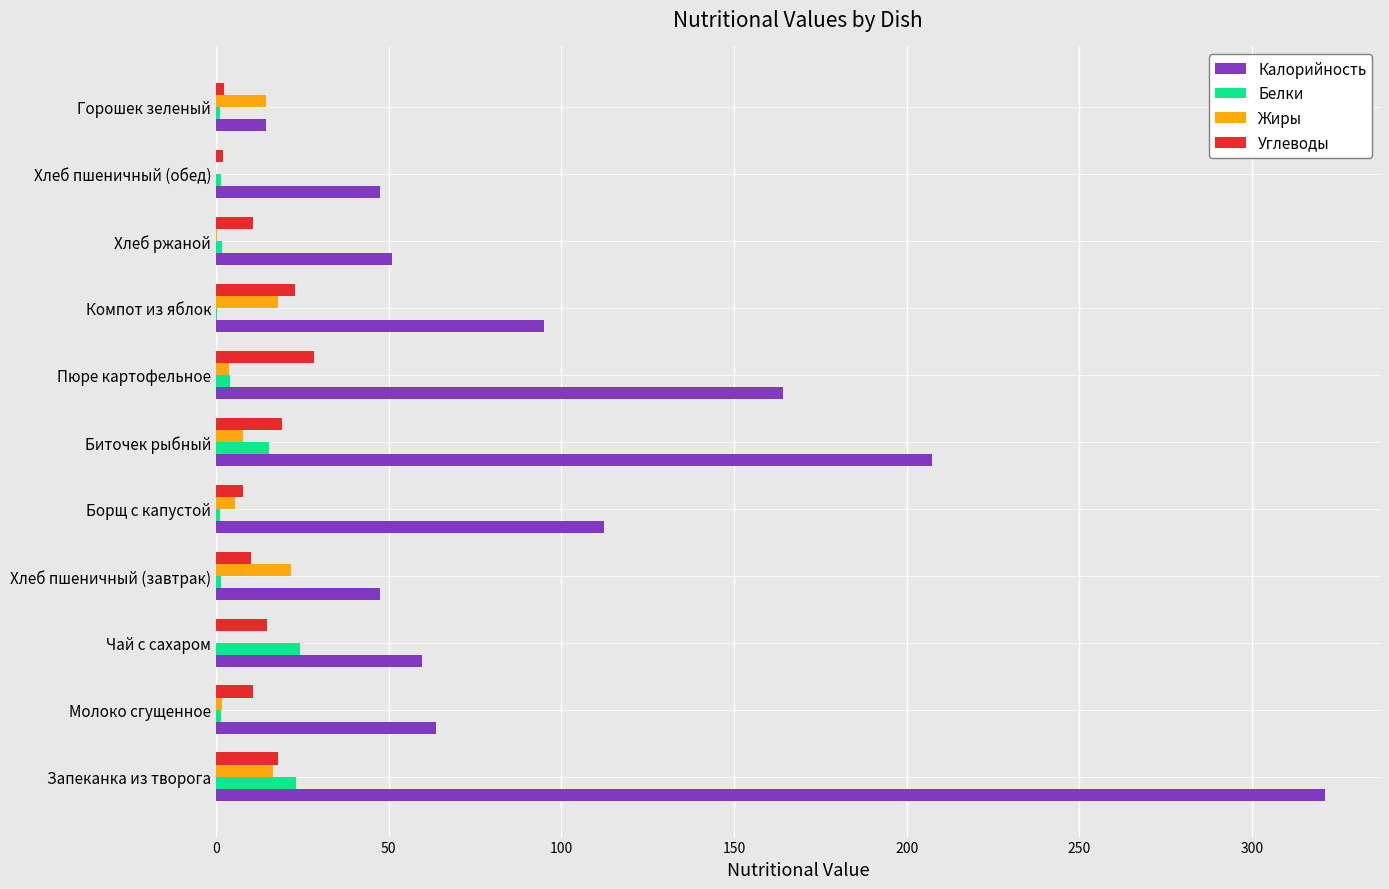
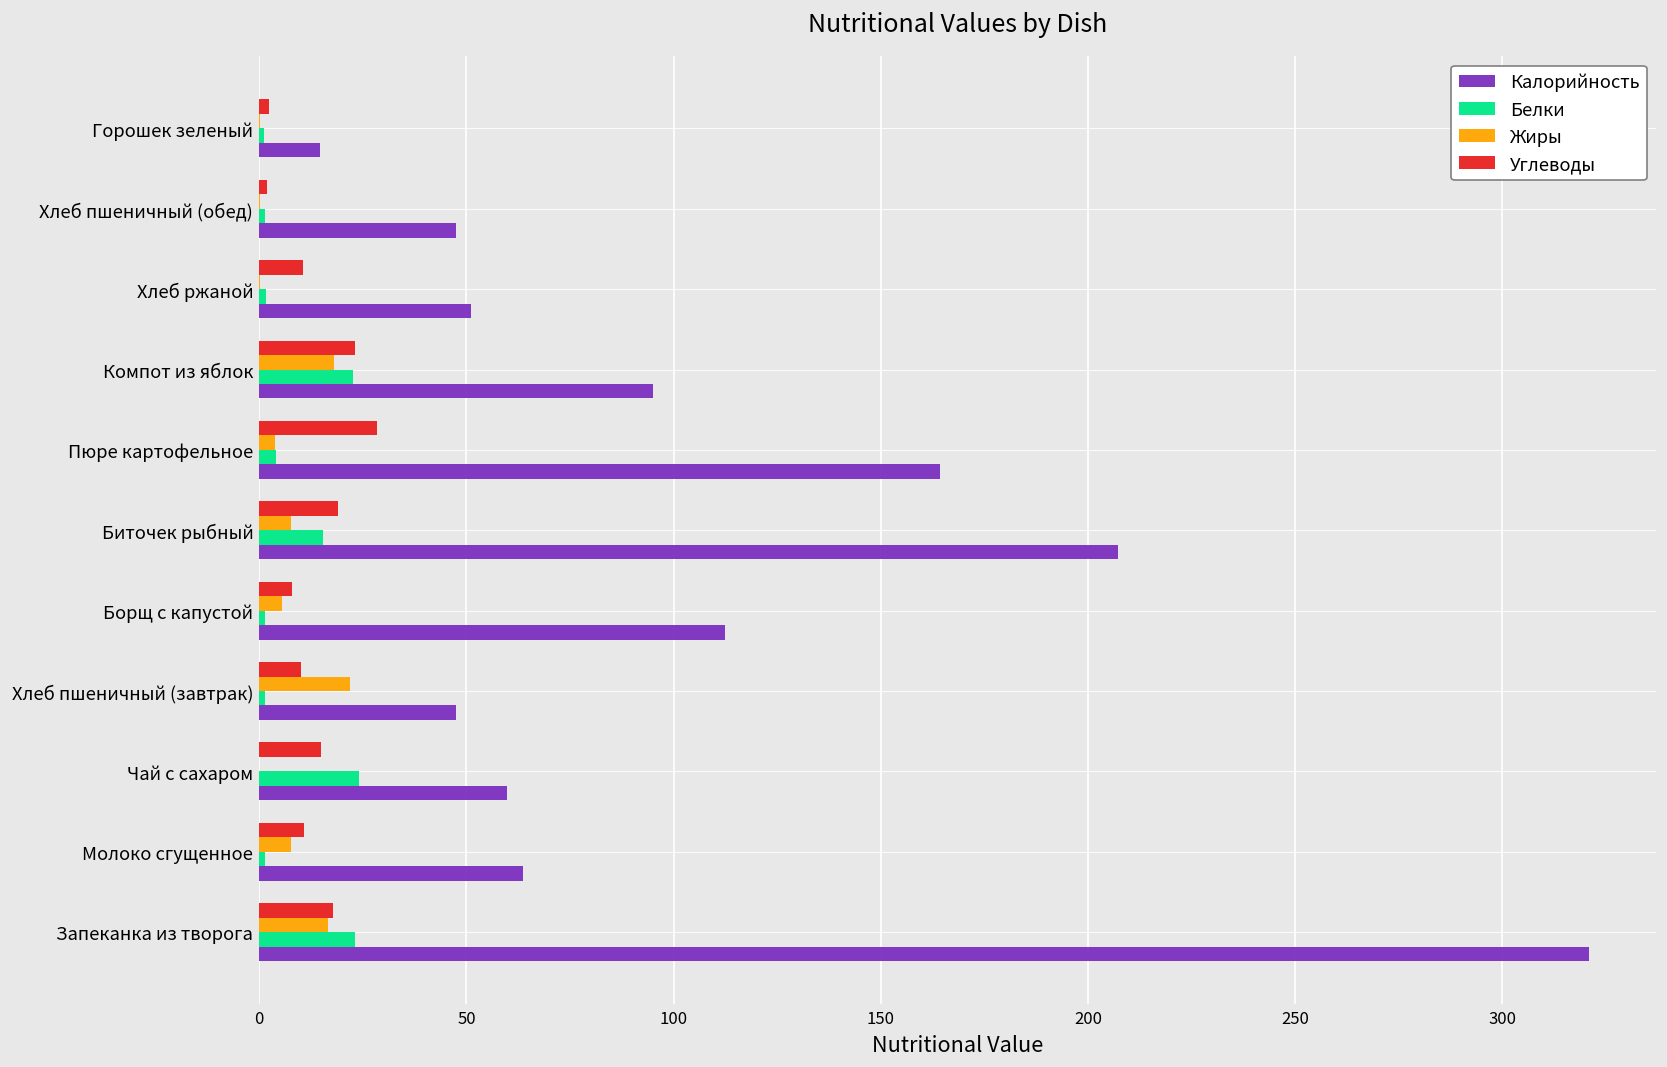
Жиры, Горошек зеленый: 14 -> 0
Белки, Компот из яблок: 0 -> 23
Жиры, Молоко сгущенное: 2 -> 8
